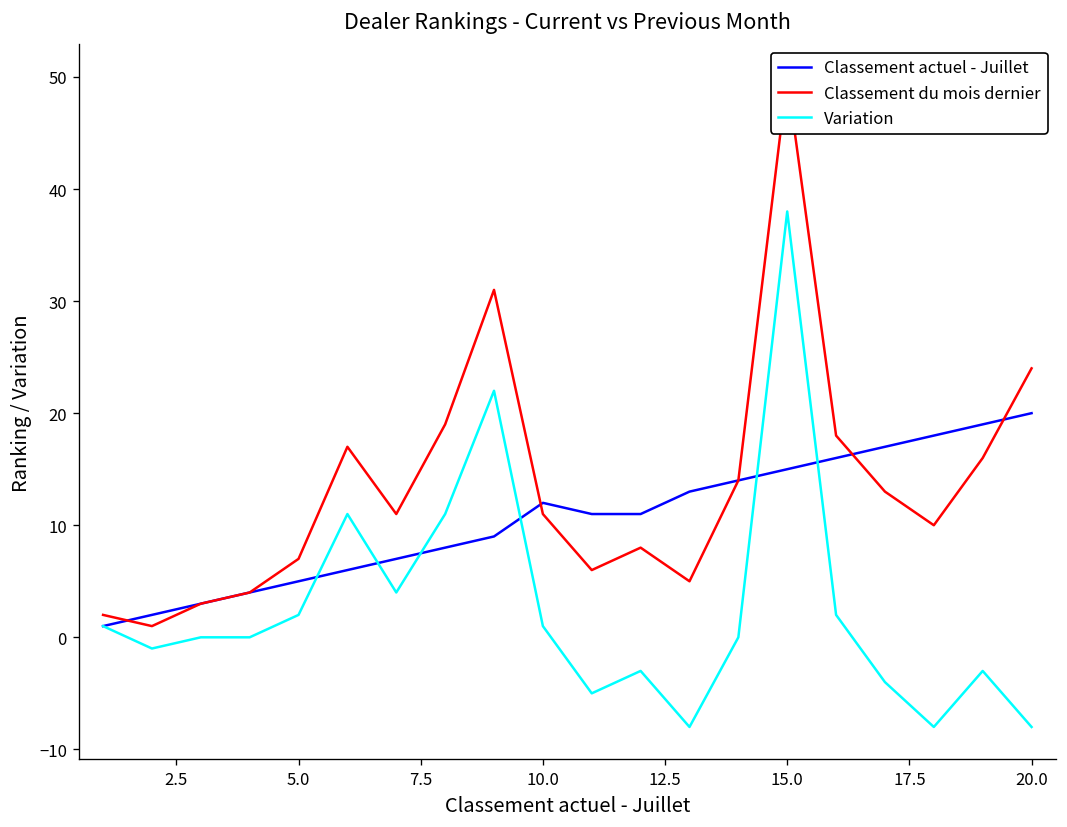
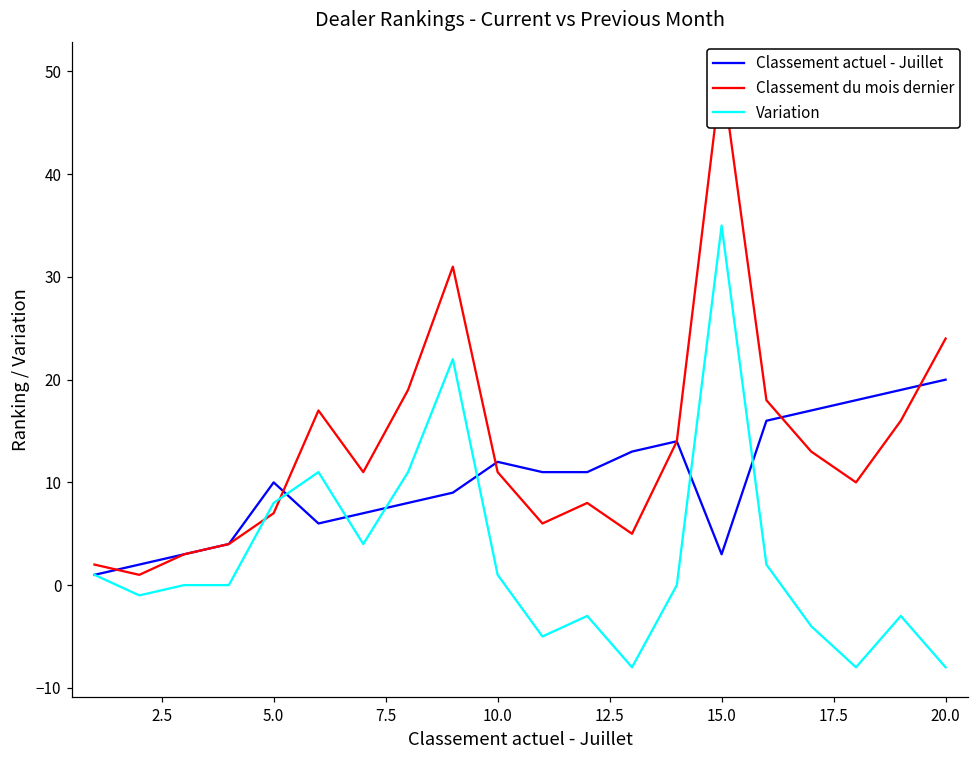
Classement actuel - Juillet, 5.0: 5 -> 10
Variation, 5.0: 2 -> 8
Classement actuel - Juillet, 15.0: 15 -> 3
Variation, 15.0: 38 -> 35
